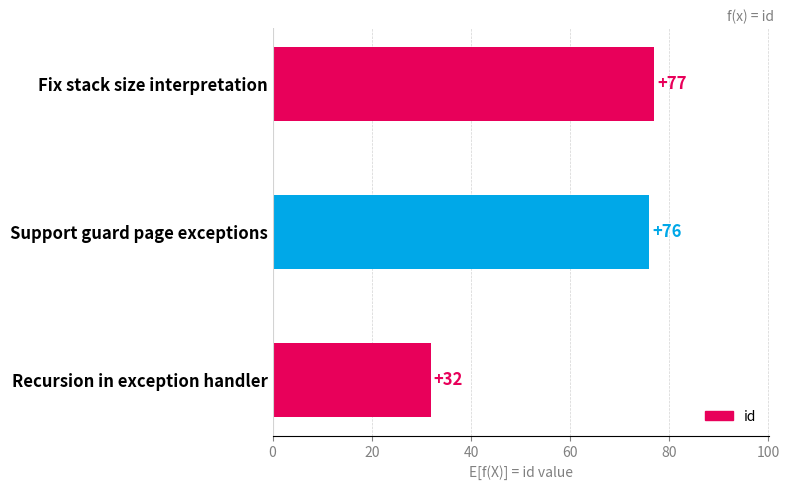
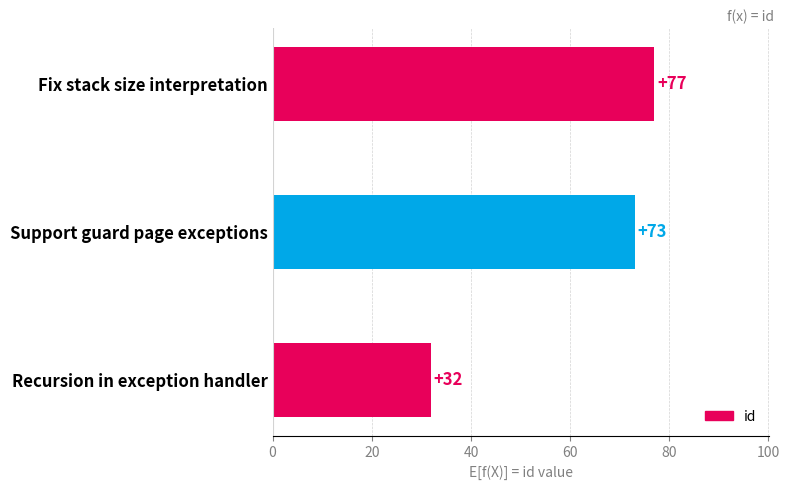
Support guard page exceptions: +76 -> +73
